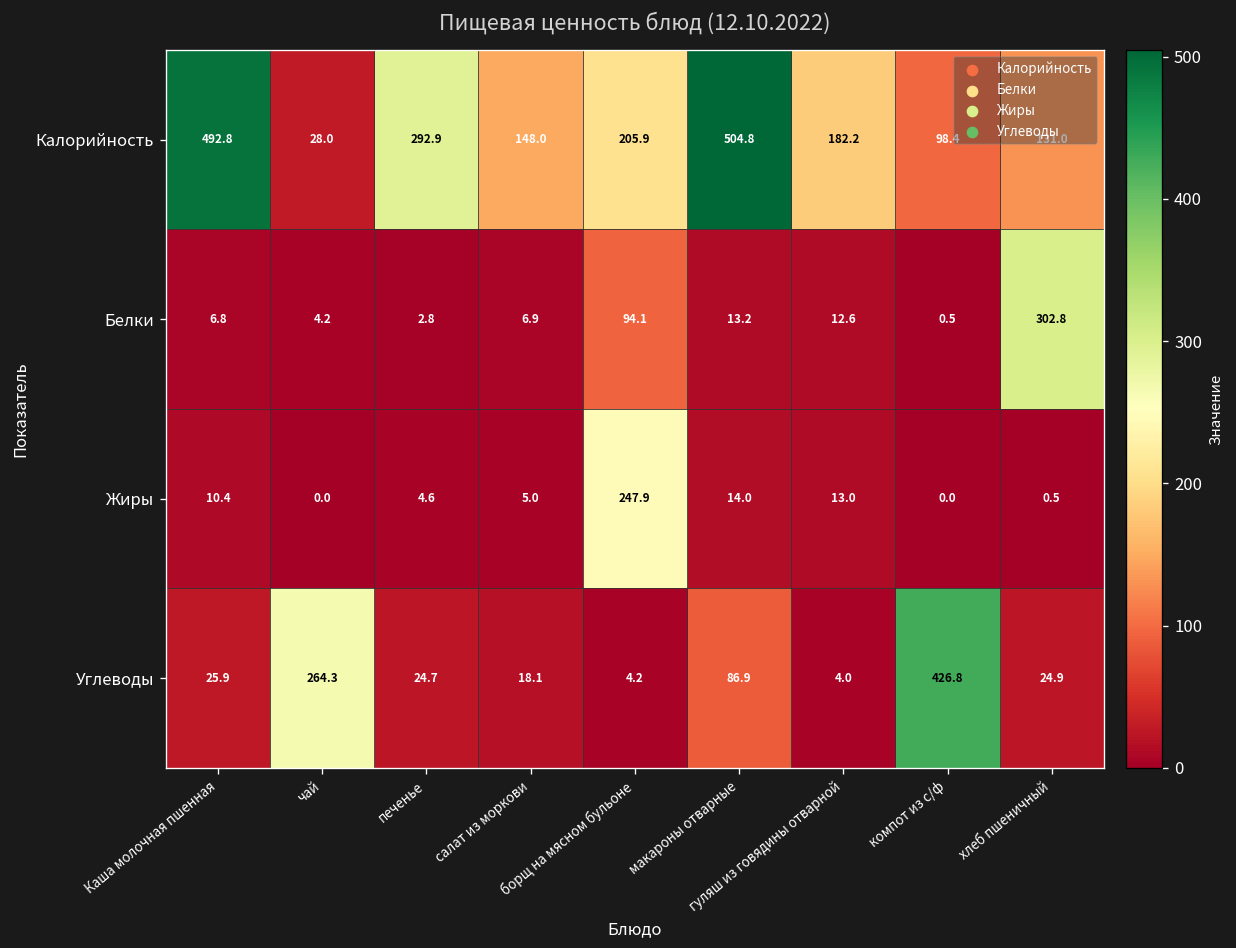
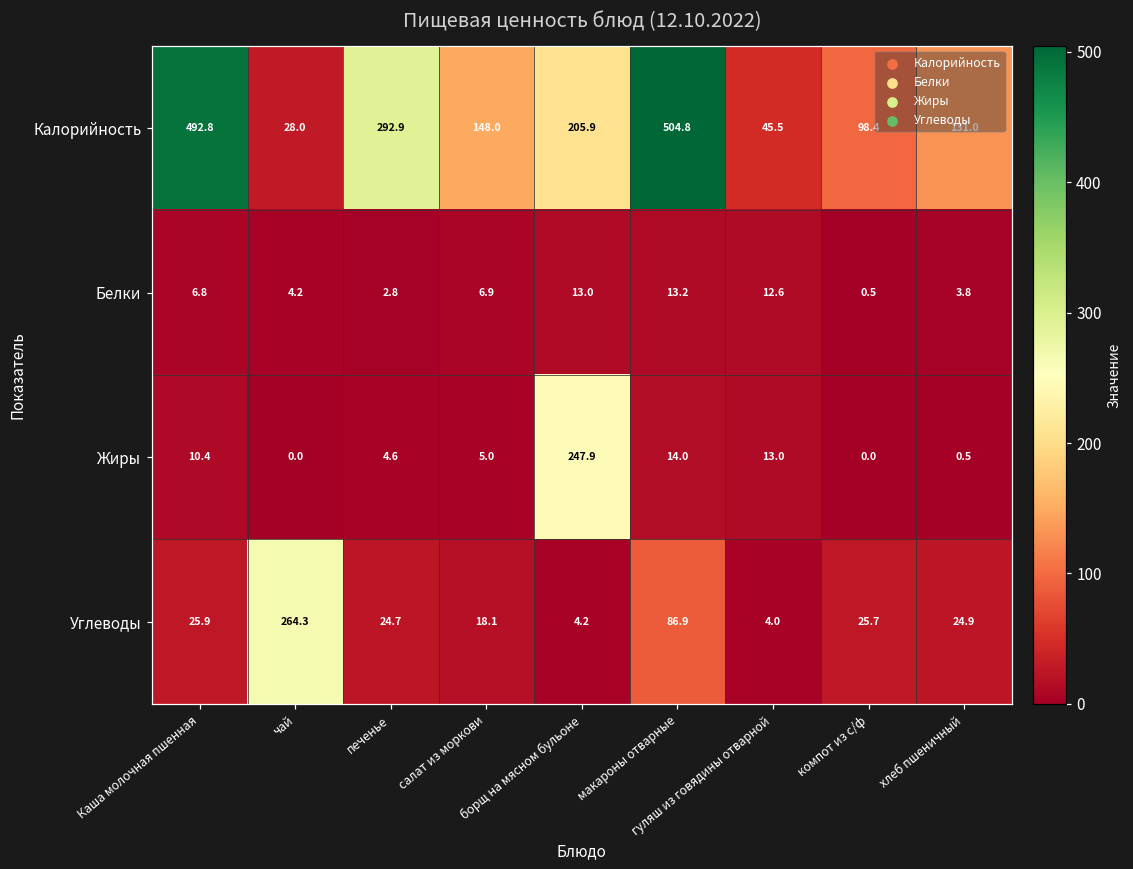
Калорийность, гуляш из говядины отварной: 182.2 -> 45.5
Белки, борщ на мясном бульоне: 94.1 -> 13.0
Белки, хлеб пшеничный: 302.8 -> 3.8
Углеводы, компот из с/ф: 426.8 -> 25.7
